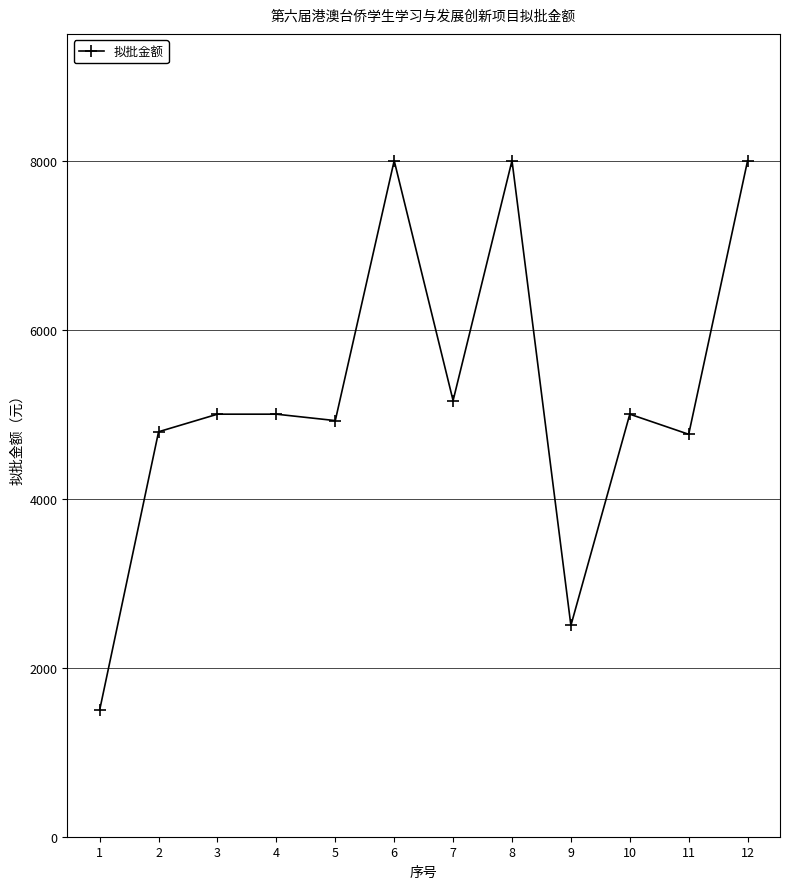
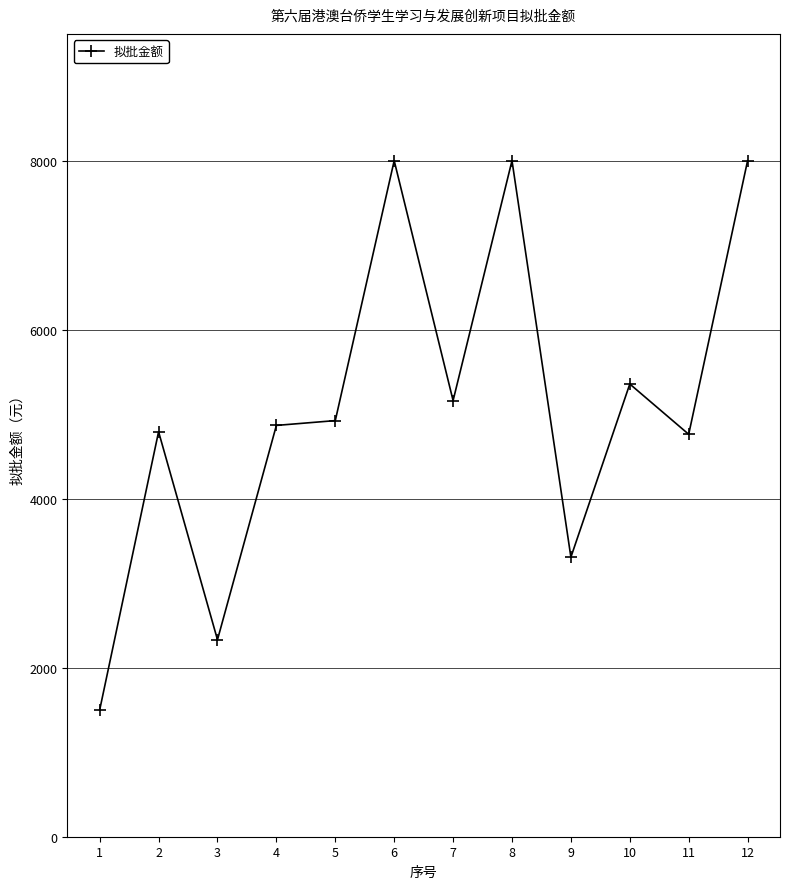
3: 5000 -> 2300
4: 5000 -> 4900
9: 2500 -> 3300
10: 5000 -> 5400
